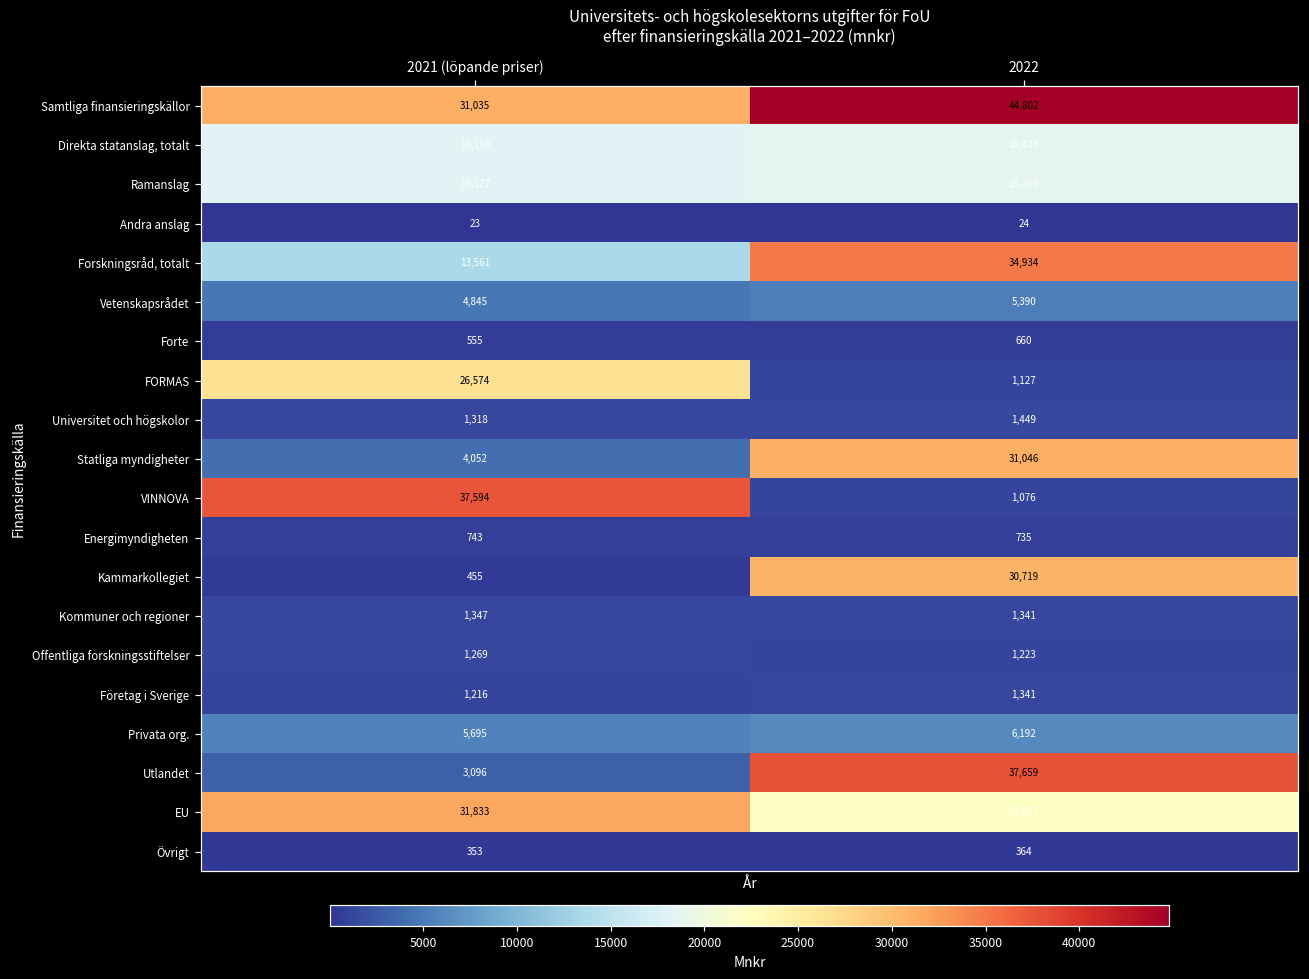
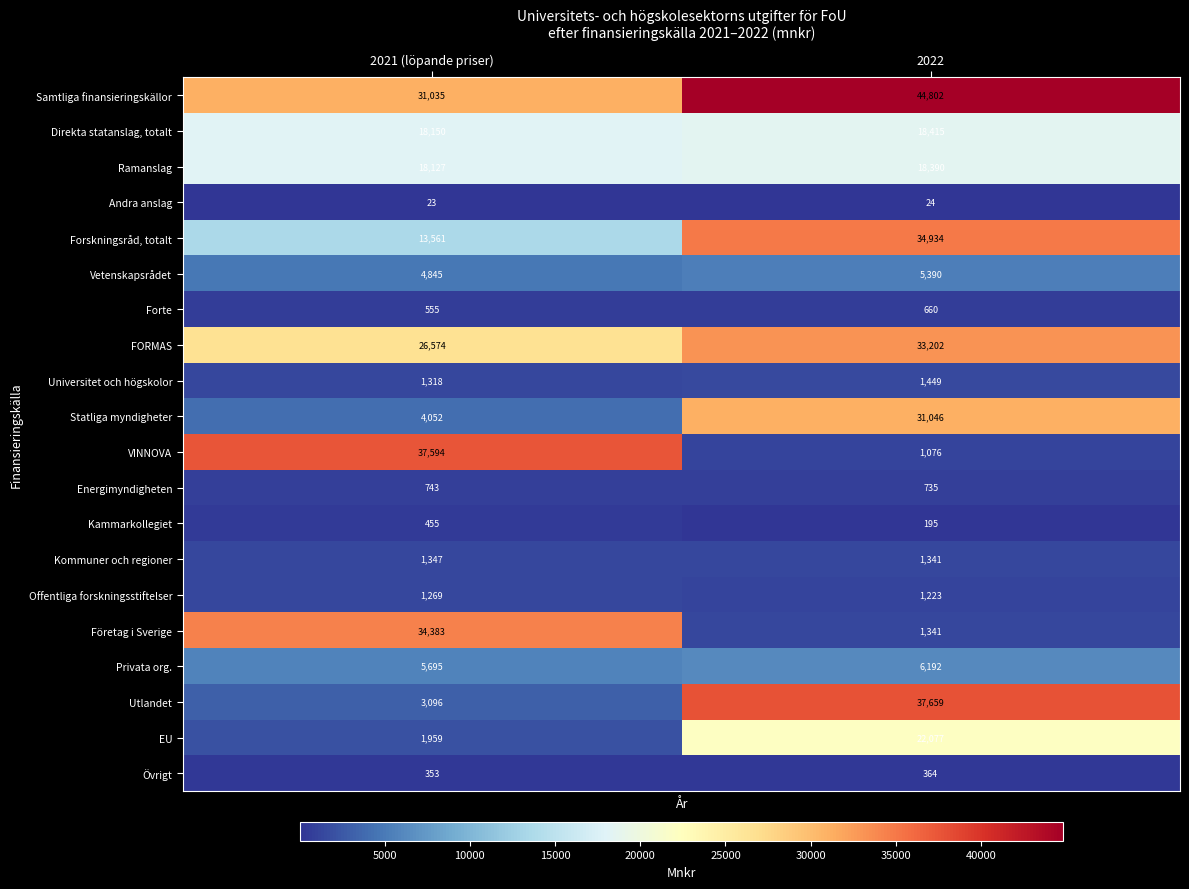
FORMAS, 2022: 1,127 -> 33,202
Kammarkollegiet, 2022: 30,719 -> 195
Företag i Sverige, 2021 (löpande priser): 1,216 -> 34,383
EU, 2021 (löpande priser): 31,833 -> 1,959
